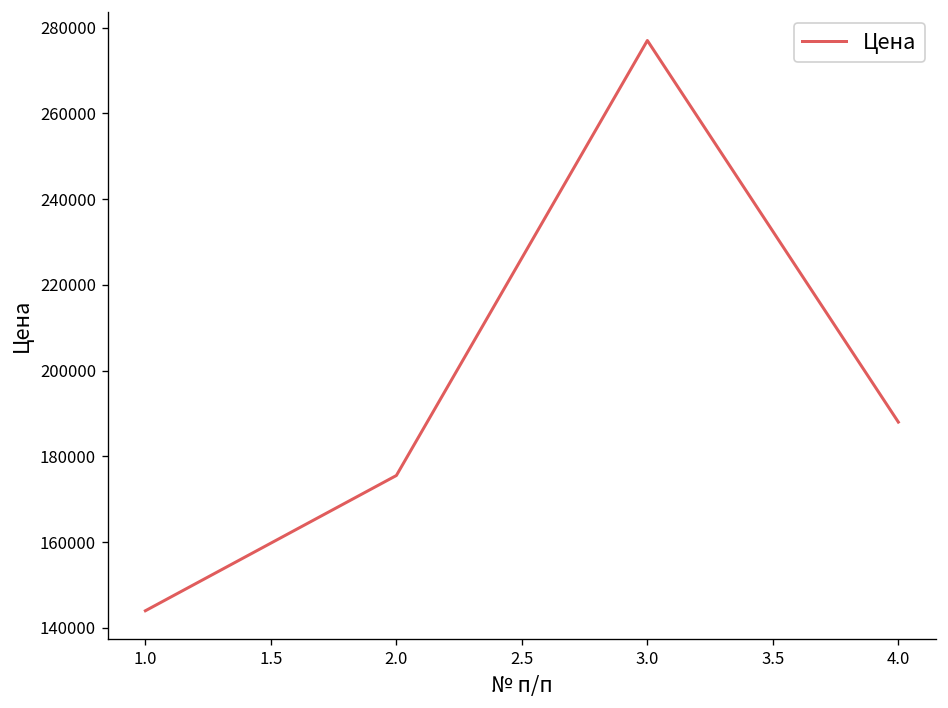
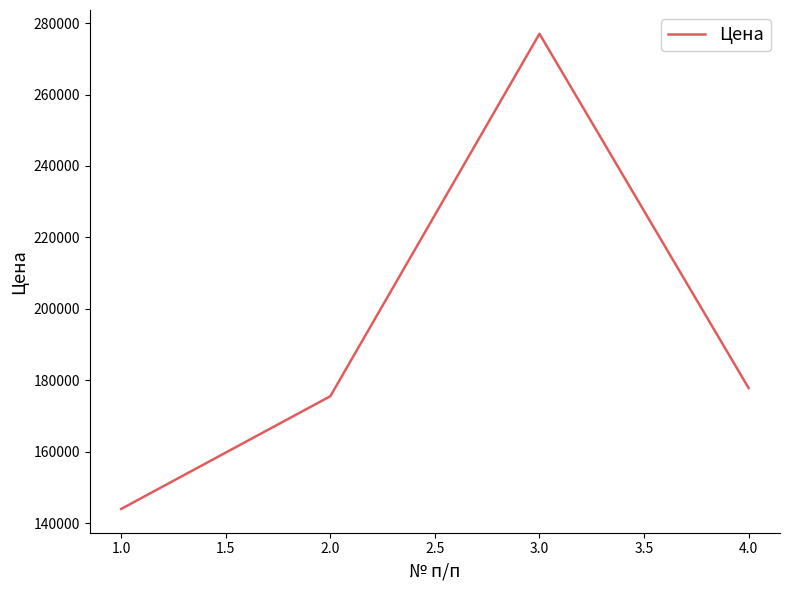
4.0: 188000 -> 178000
